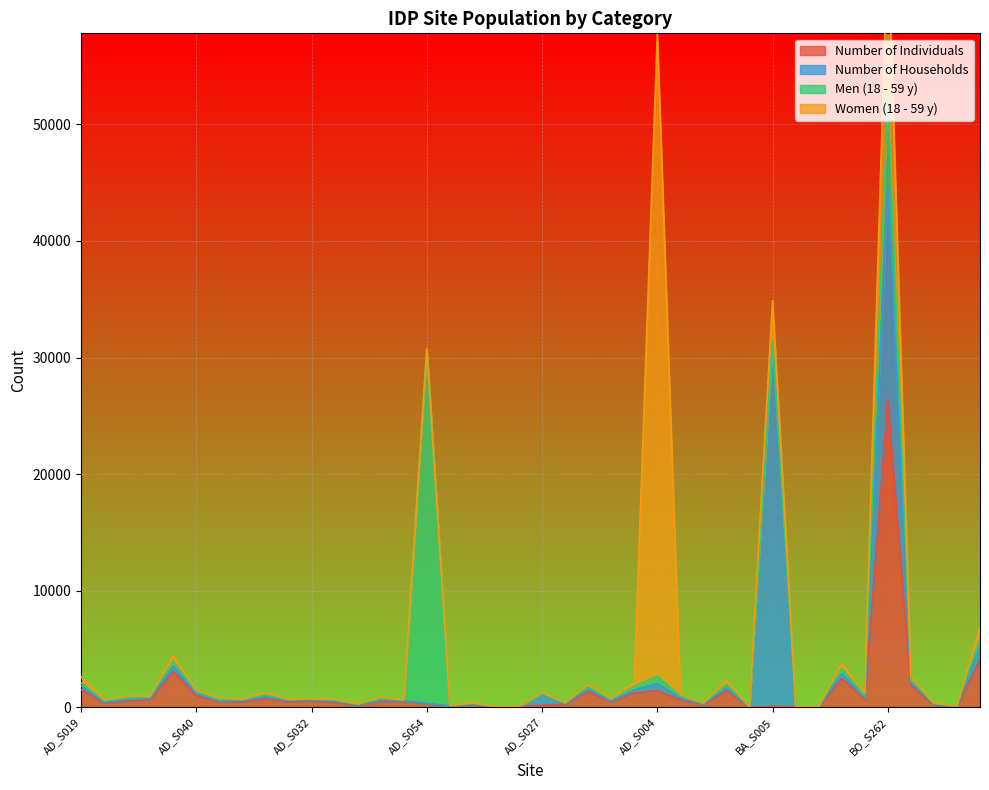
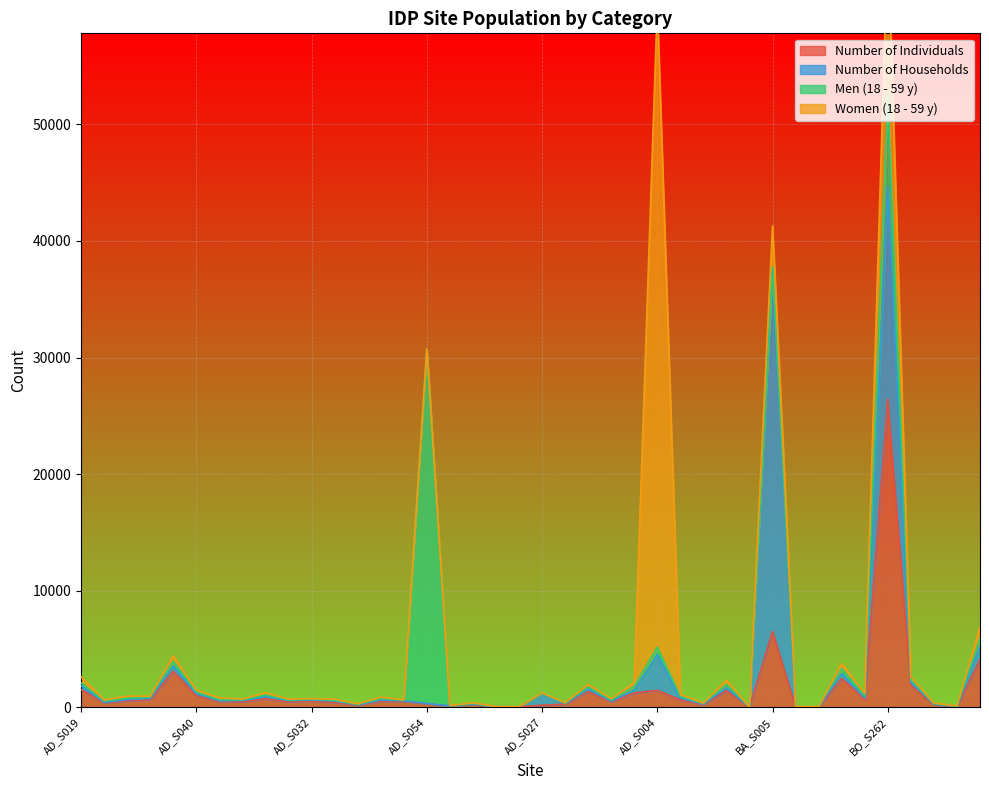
Number of Households, AD_S004: 600 -> 3100
Number of Individuals, BA_S005: 100 -> 6500
